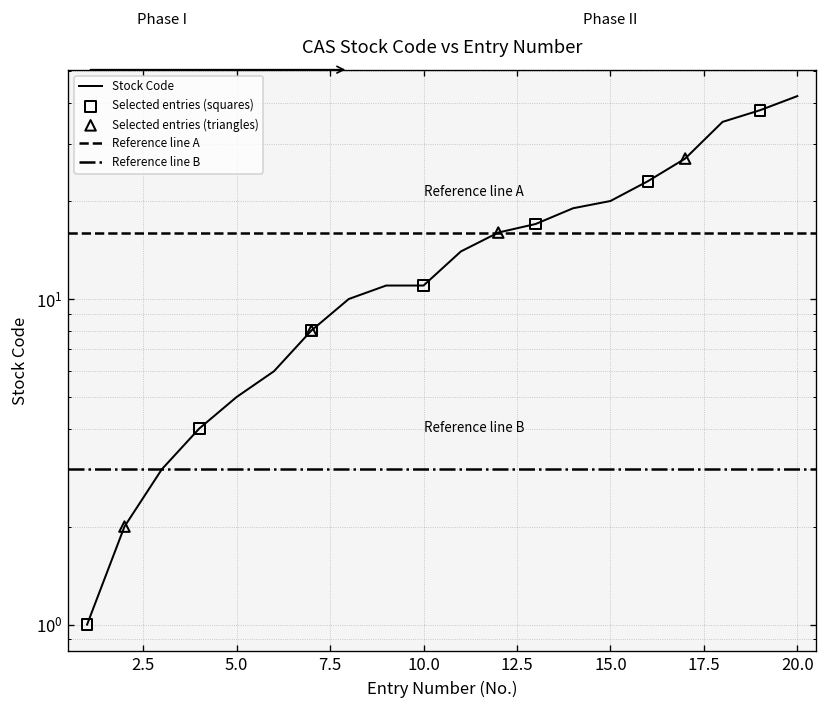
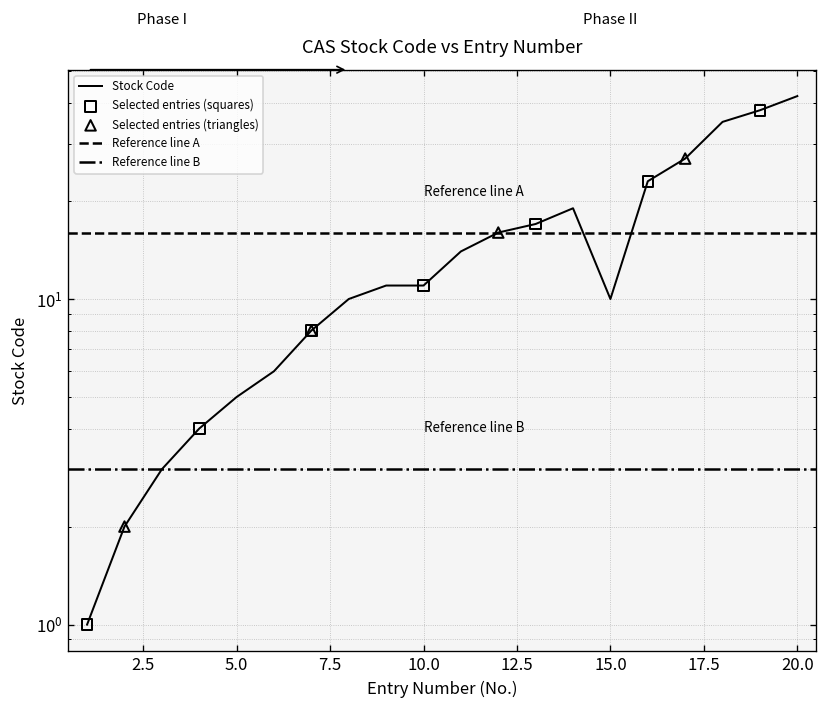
Stock Code, 15.0: 20 -> 10
